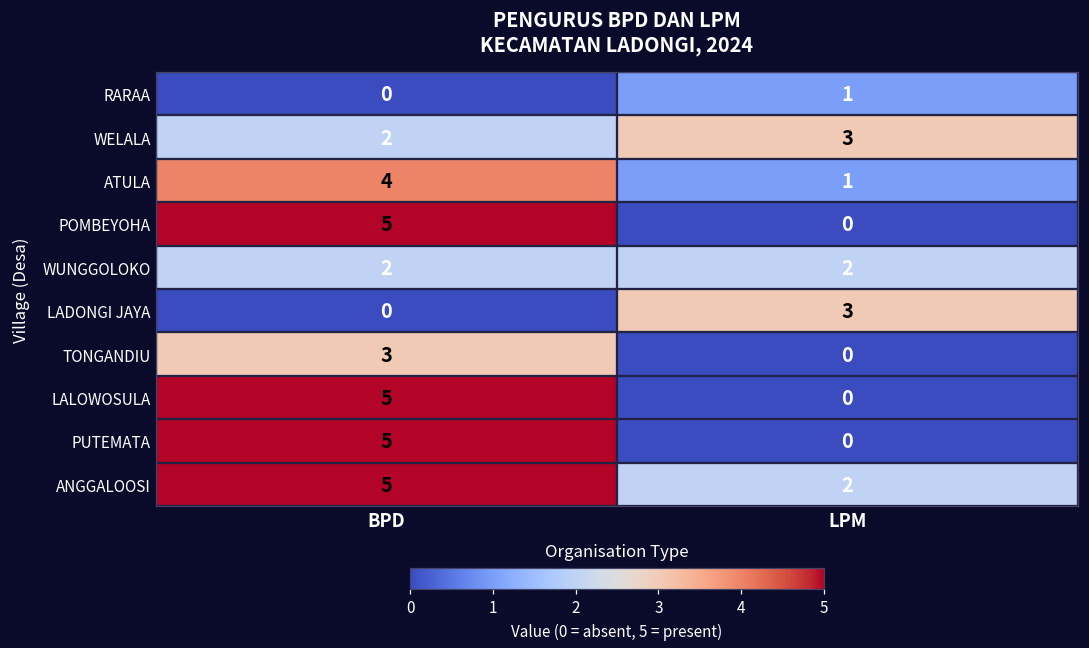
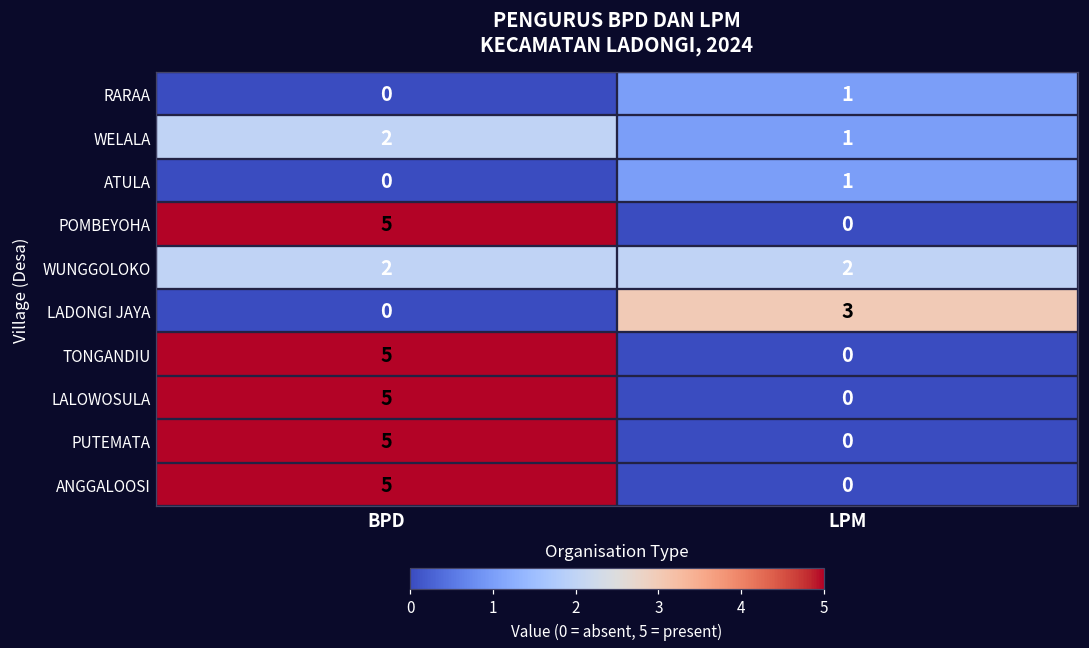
WELALA, LPM: 3 -> 1
ATULA, BPD: 4 -> 0
TONGANDIU, BPD: 3 -> 5
ANGGALOOSI, LPM: 2 -> 0
